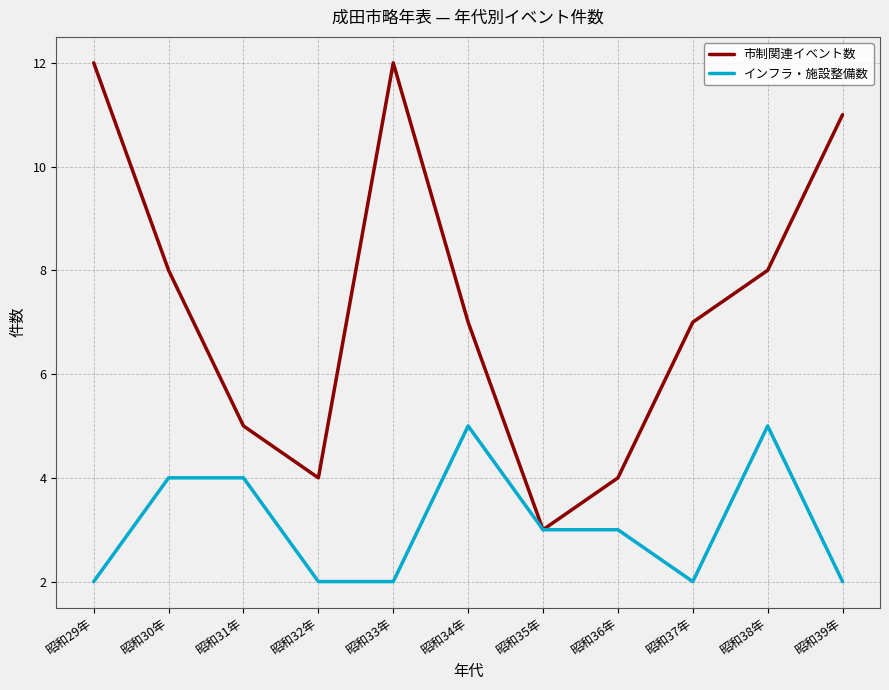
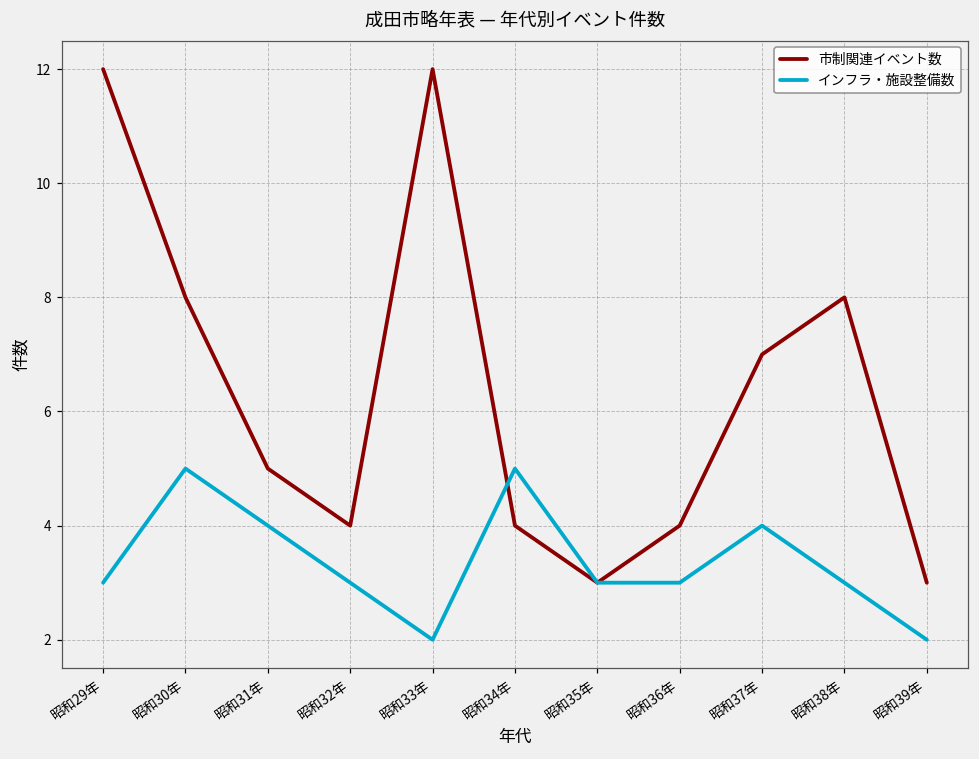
インフラ・施設整備数, 昭和29年: 2 -> 3
インフラ・施設整備数, 昭和30年: 4 -> 5
インフラ・施設整備数, 昭和32年: 2 -> 3
市制関連イベント数, 昭和34年: 7 -> 4
インフラ・施設整備数, 昭和37年: 2 -> 4
インフラ・施設整備数, 昭和38年: 5 -> 3
市制関連イベント数, 昭和39年: 11 -> 3
